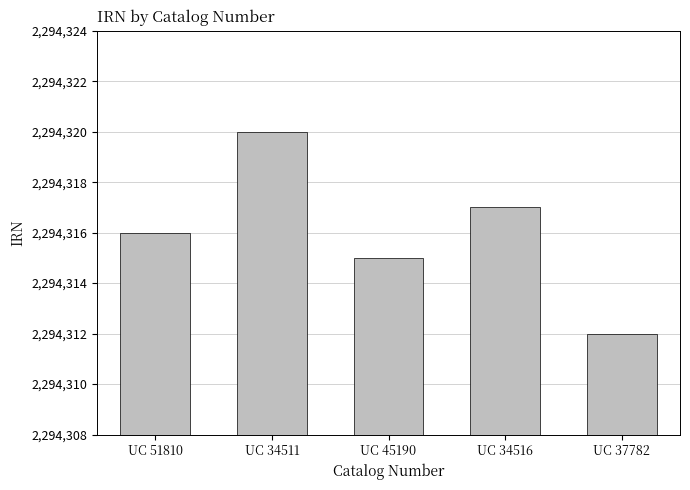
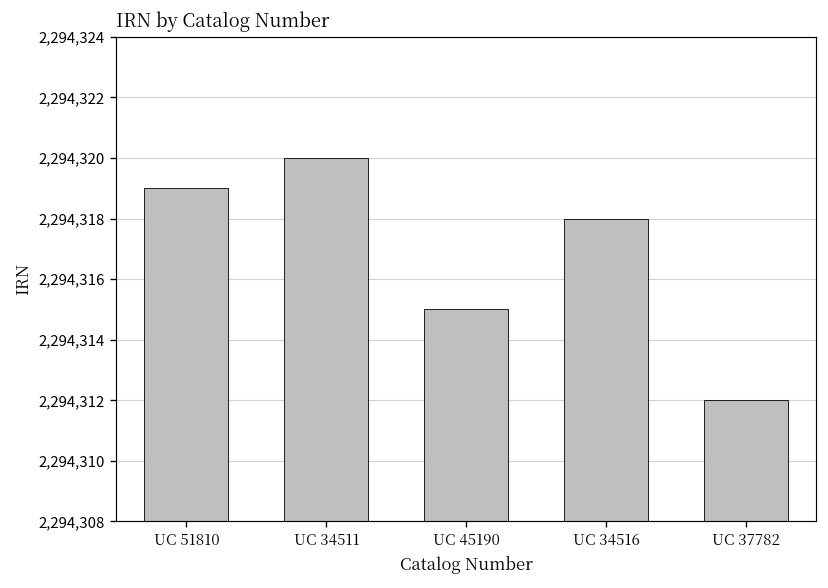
UC 51810: 2,294,316 -> 2,294,319
UC 34516: 2,294,317 -> 2,294,318
